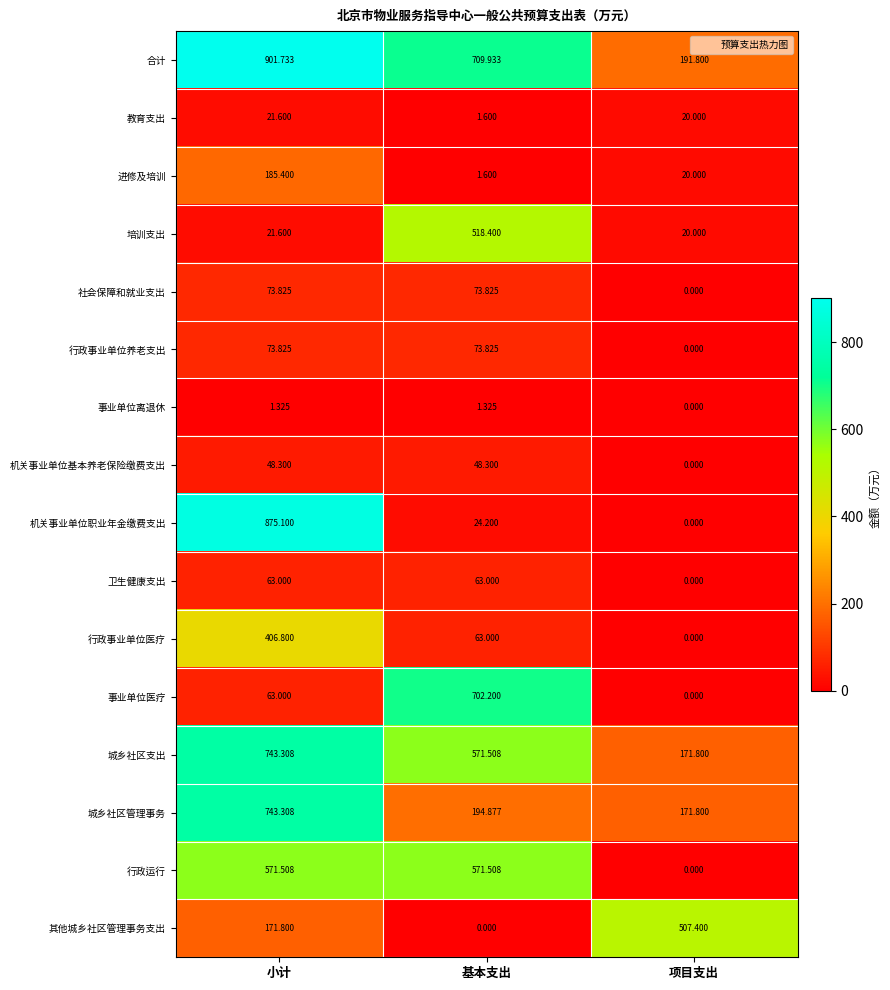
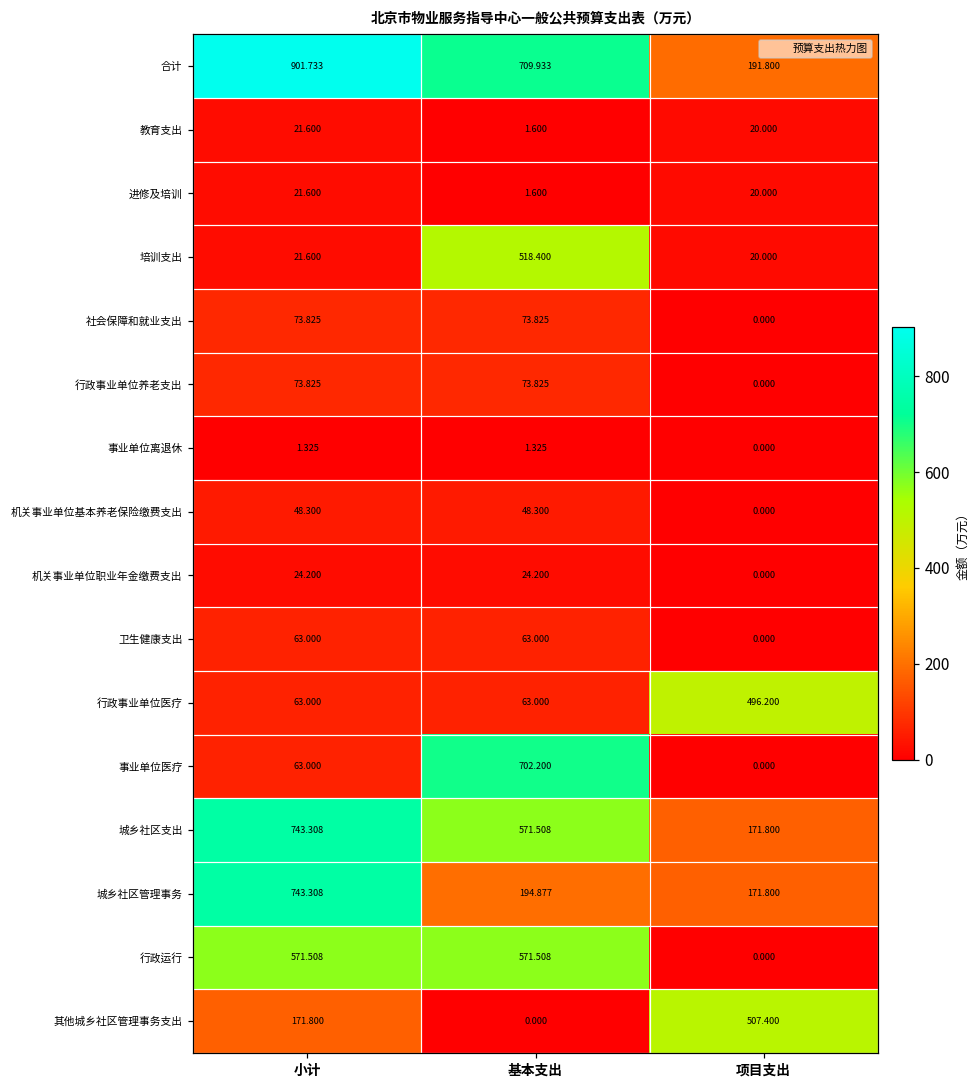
进修及培训, 小计: 185.400 -> 21.600
机关事业单位职业年金缴费支出, 小计: 875.100 -> 24.200
行政事业单位医疗, 小计: 406.800 -> 63.000
行政事业单位医疗, 项目支出: 0.000 -> 496.200
